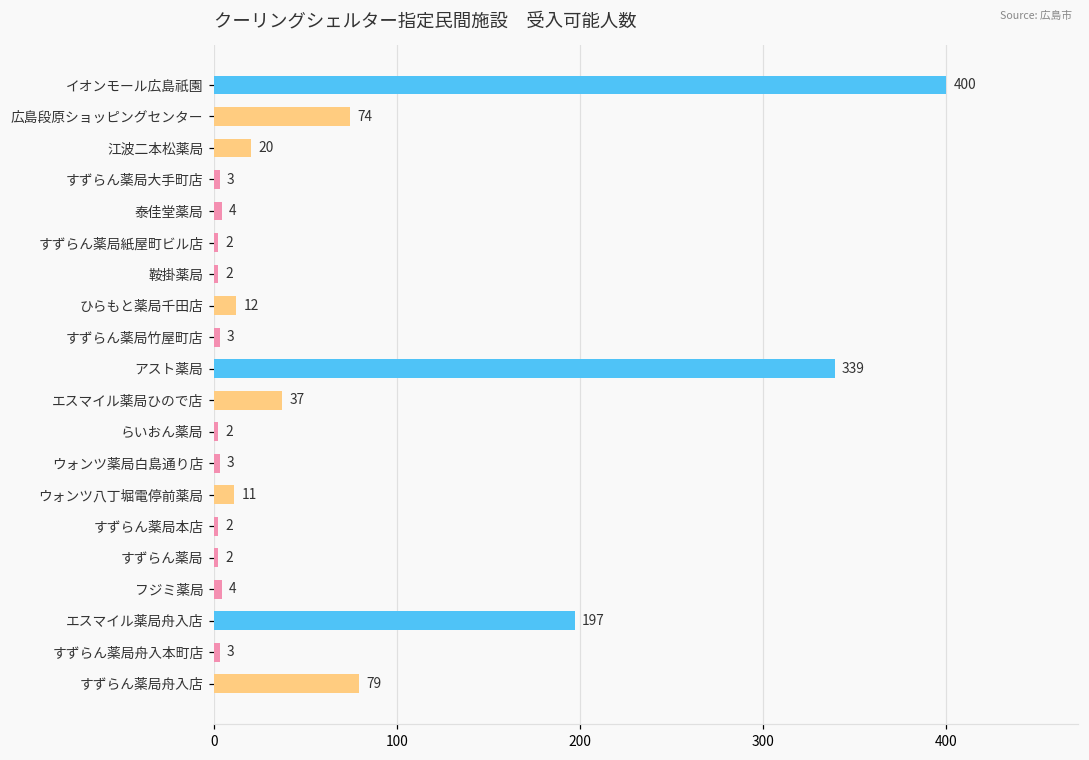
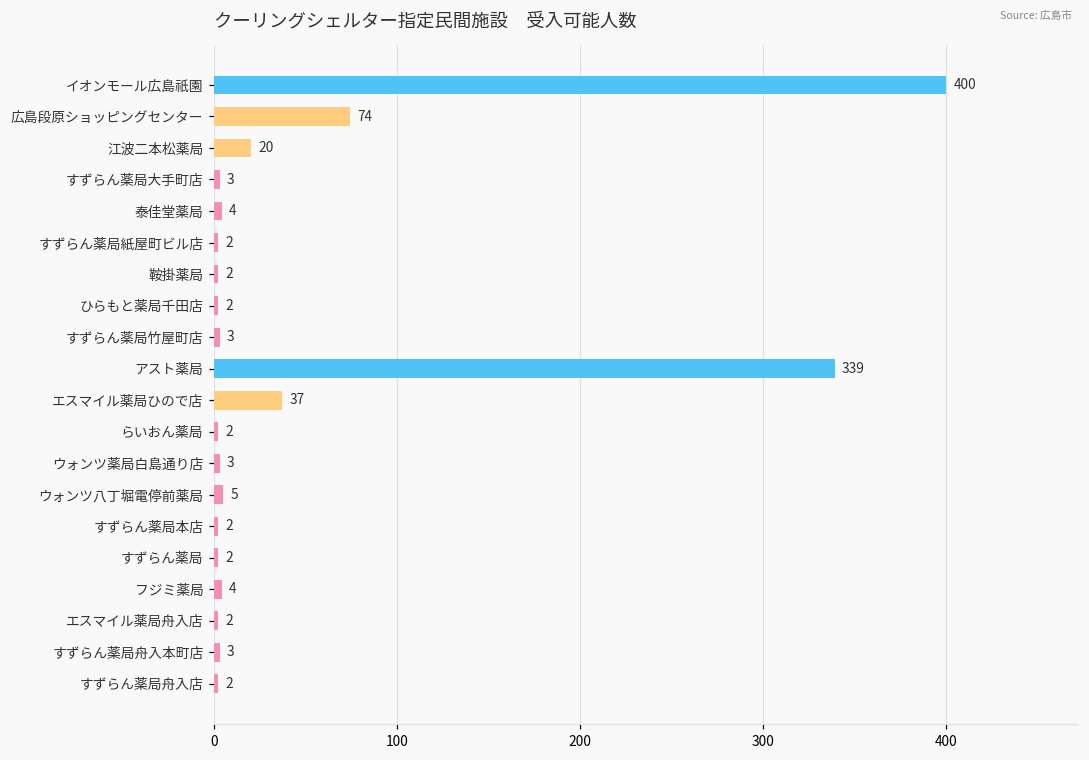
ひらもと薬局千田店: 12 -> 2
ウォンツ八丁堀電停前薬局: 11 -> 5
エスマイル薬局舟入店: 197 -> 2
すずらん薬局舟入店: 79 -> 2
